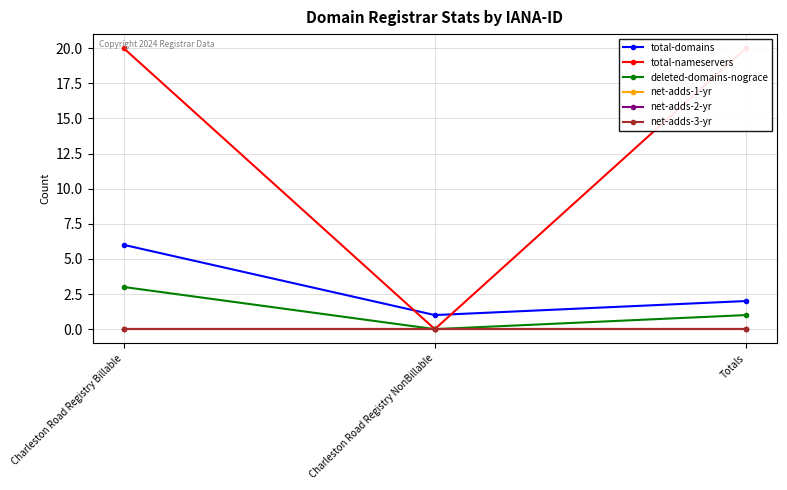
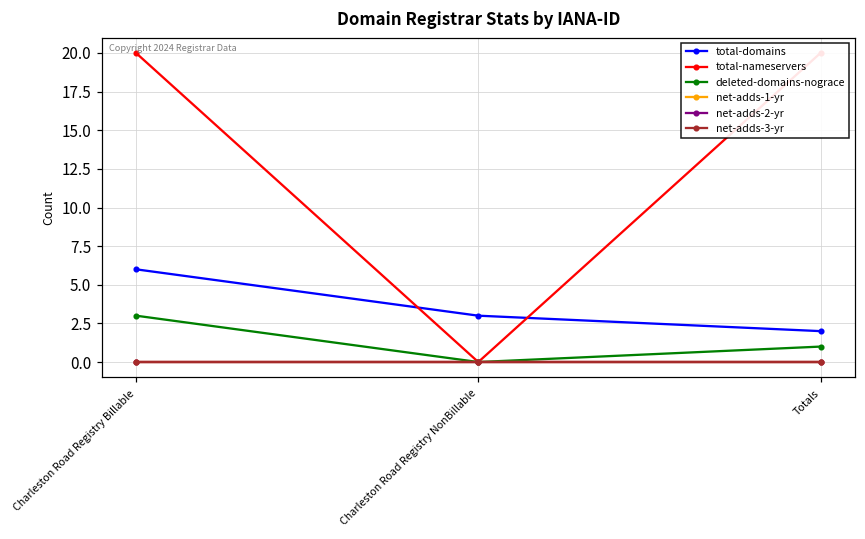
total-domains, Charleston Road Registry NonBillable: 1 -> 3
